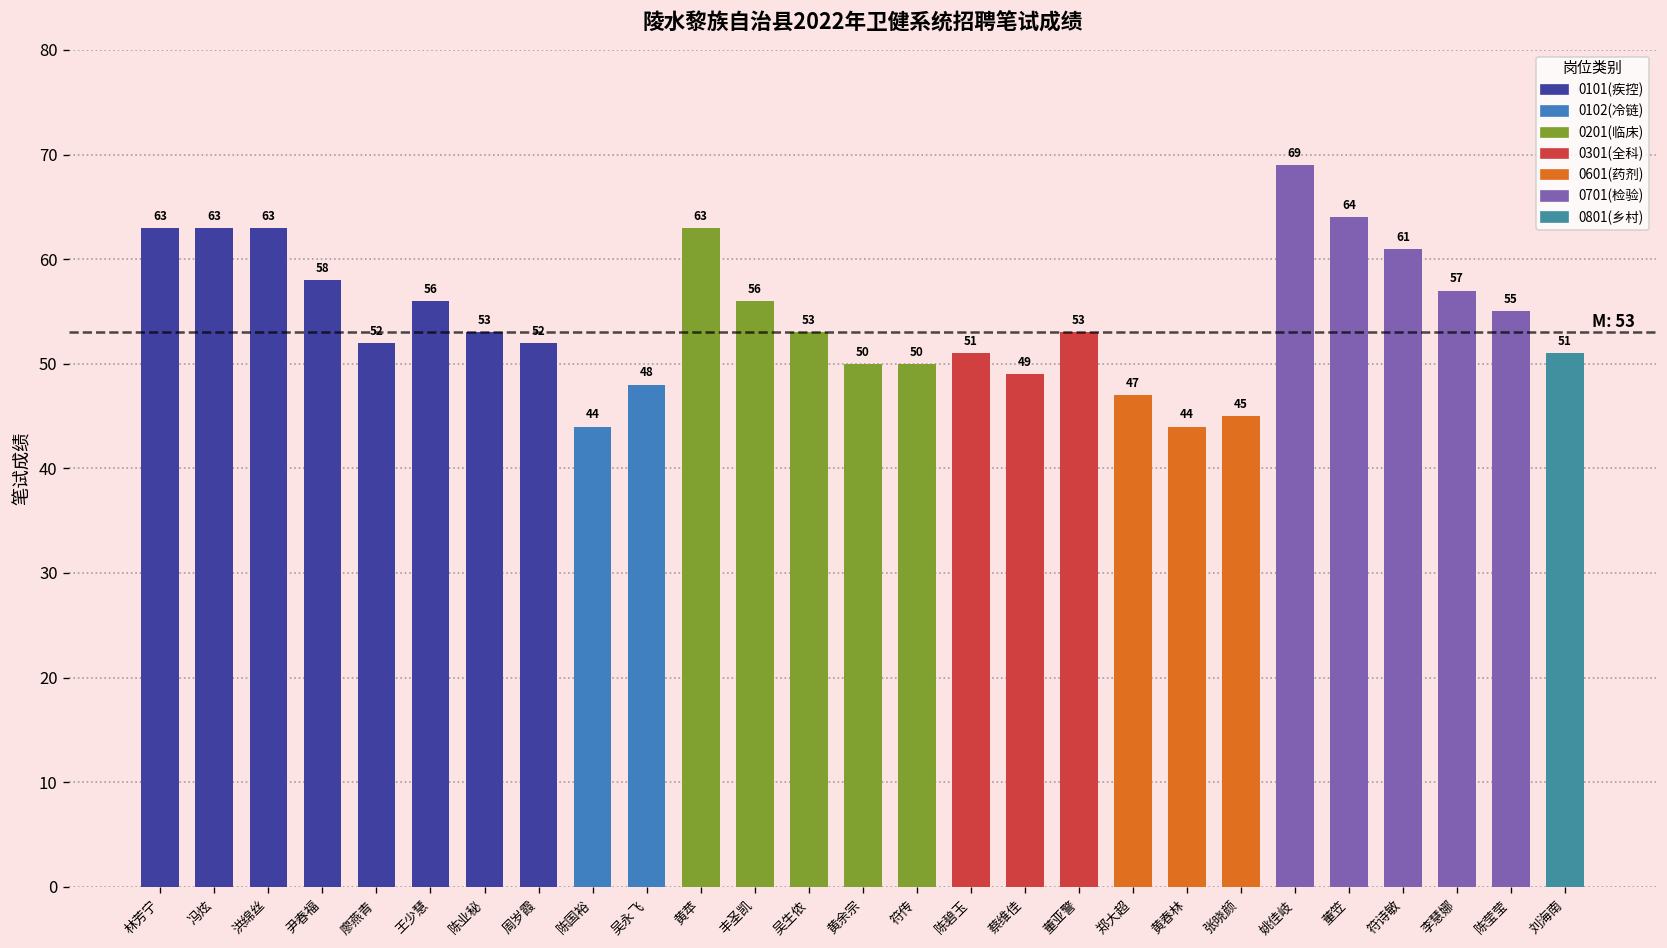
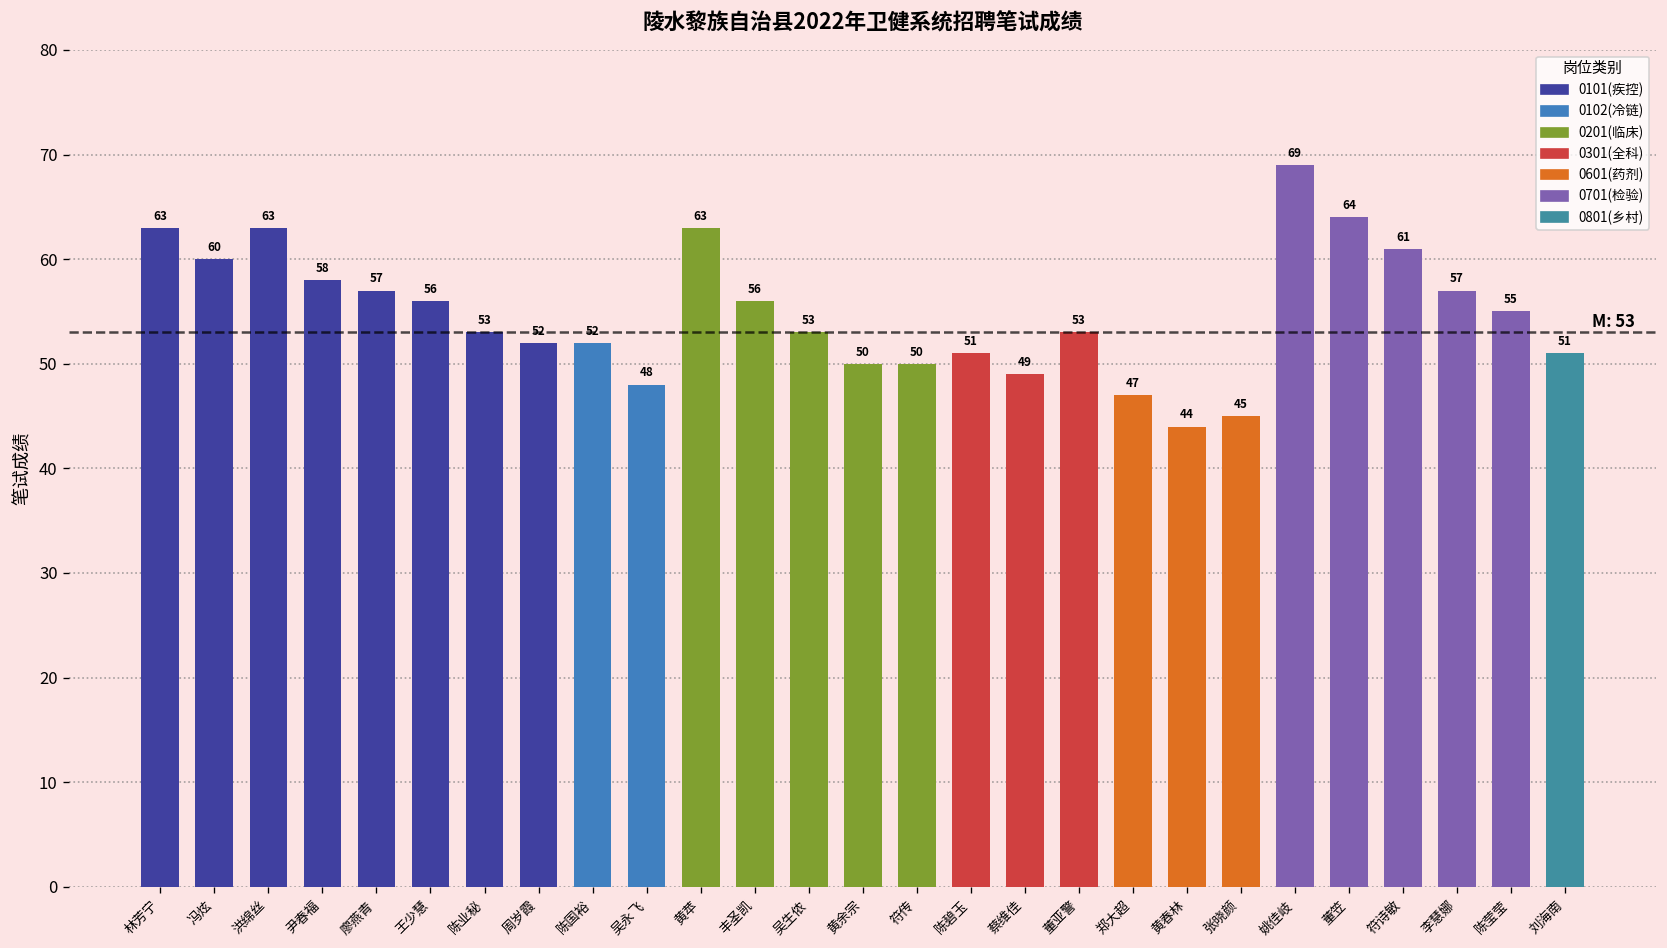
冯炫: 63 -> 60
廖燕青: 52 -> 57
陈国裕: 44 -> 52
